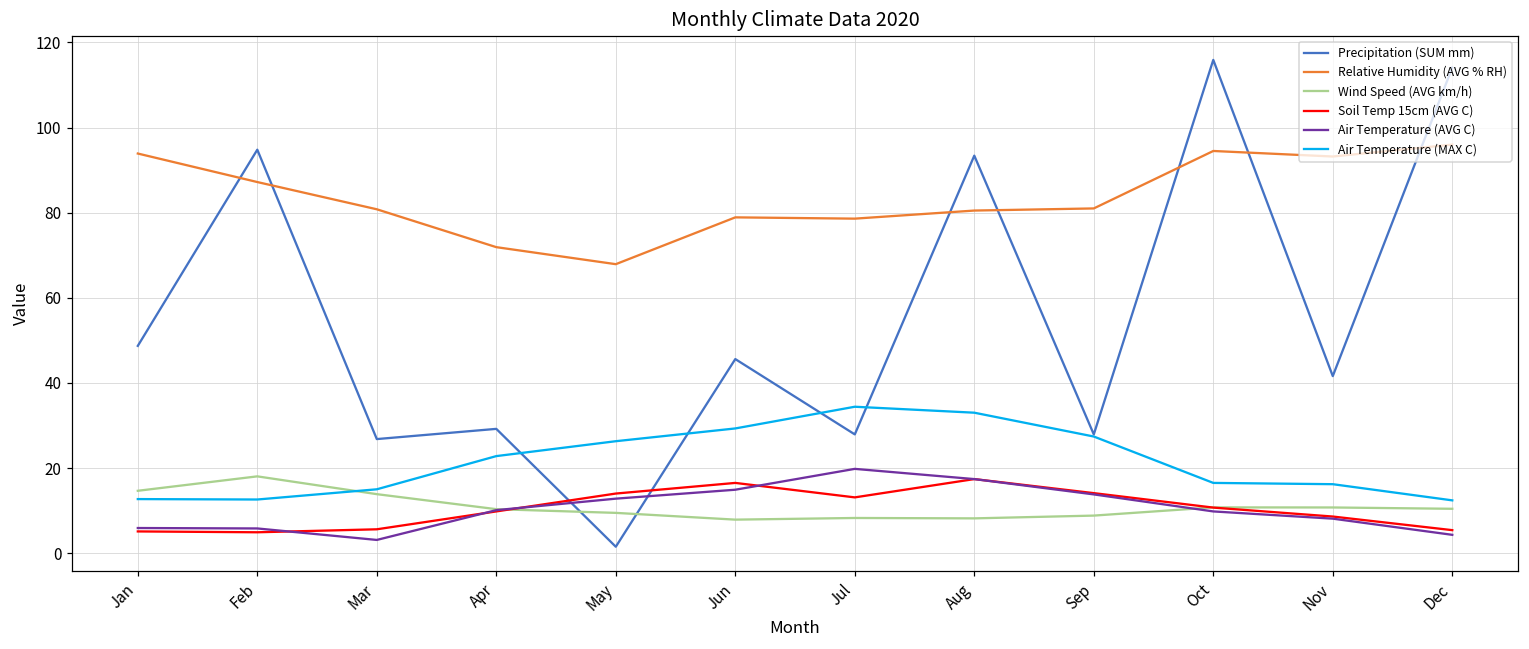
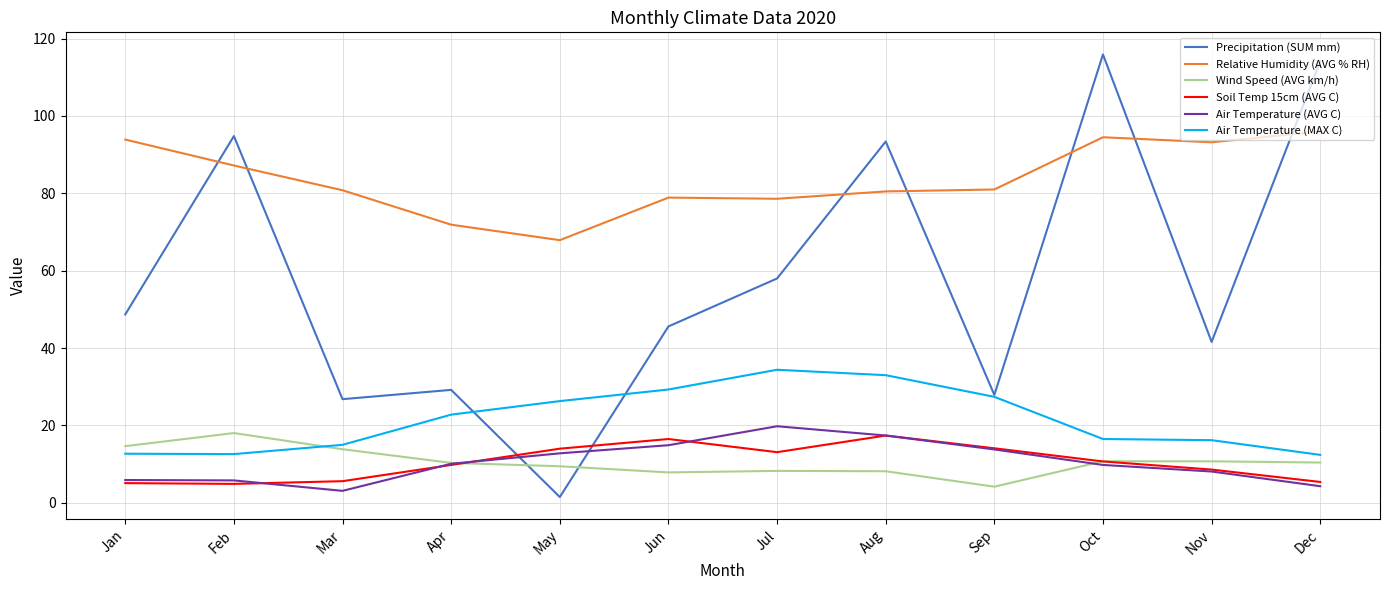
Precipitation (SUM mm), Jul: 28 -> 58
Wind Speed (AVG km/h), Sep: 9 -> 4
